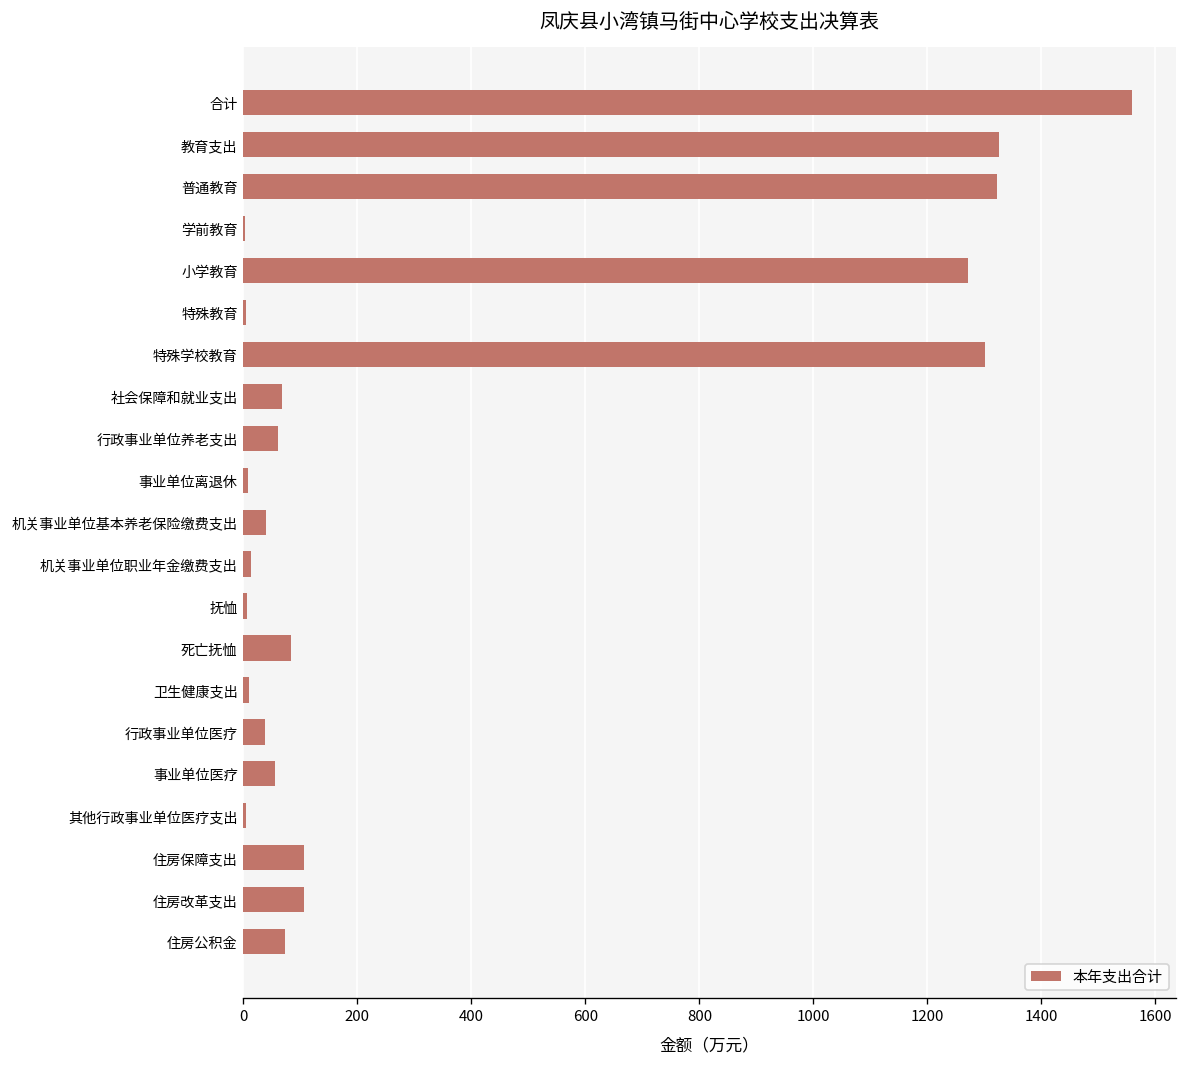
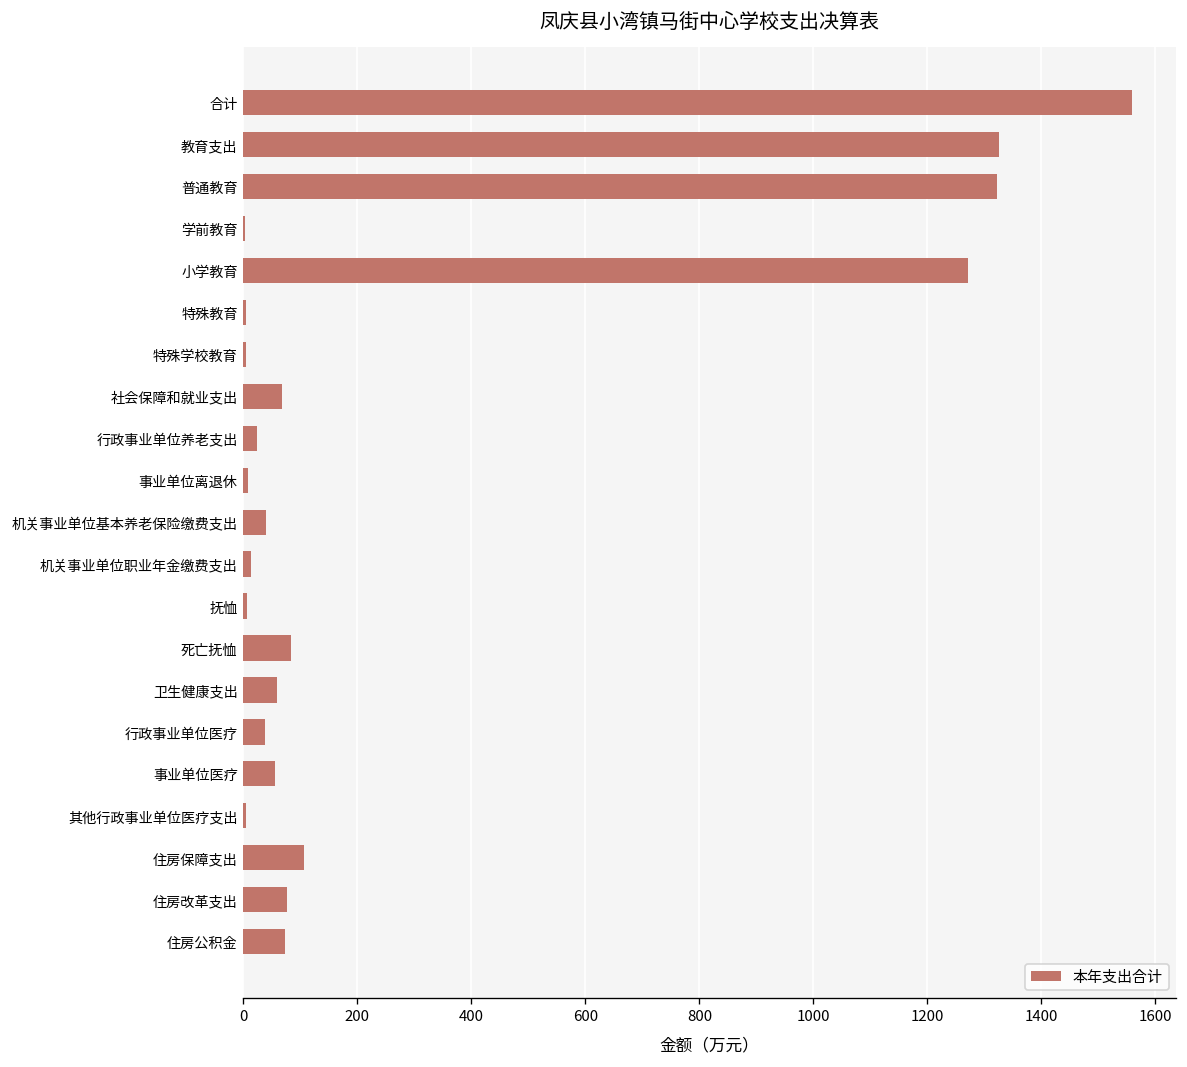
特殊学校教育: 1300 -> 10
行政事业单位养老支出: 60 -> 20
卫生健康支出: 10 -> 60
住房改革支出: 110 -> 80
